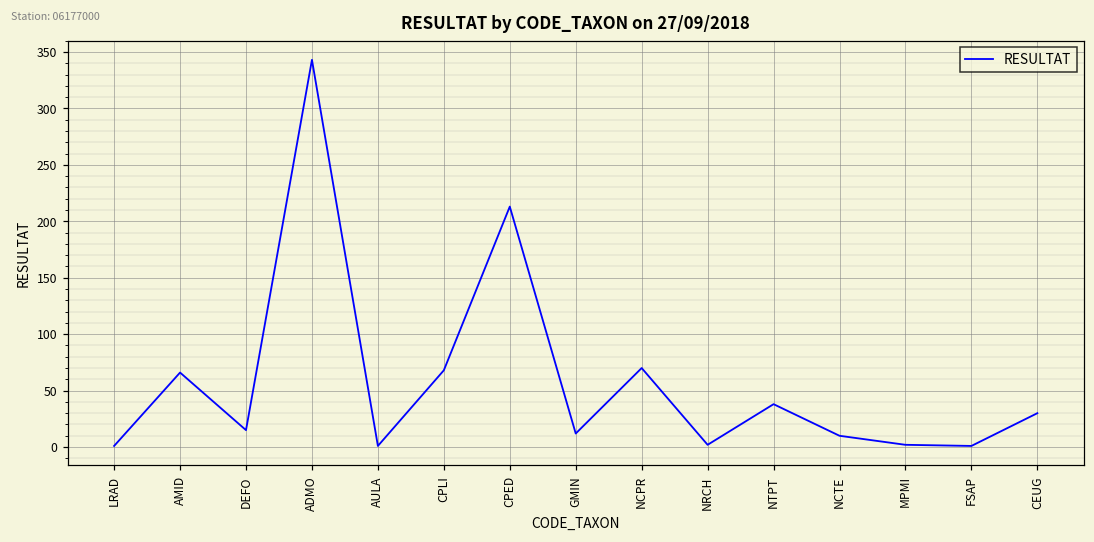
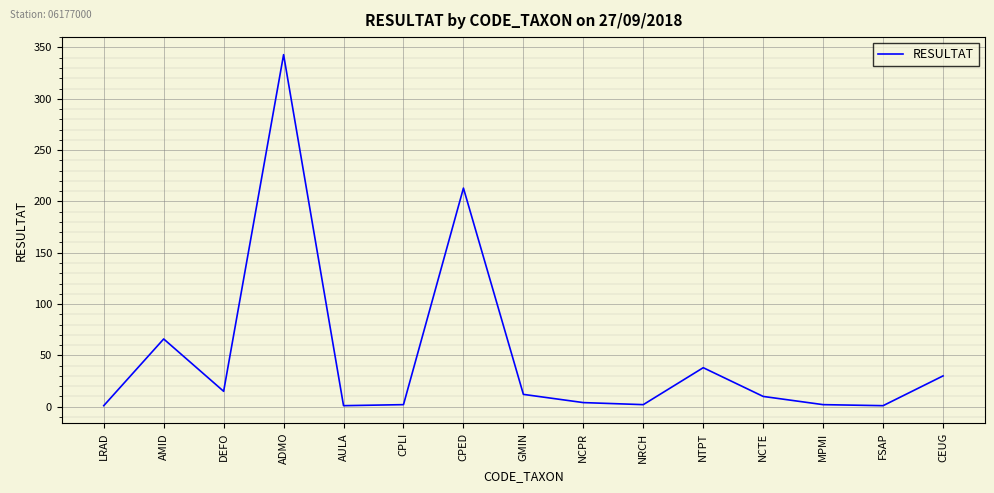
CPLI: 68 -> 2
NCPR: 70 -> 4
